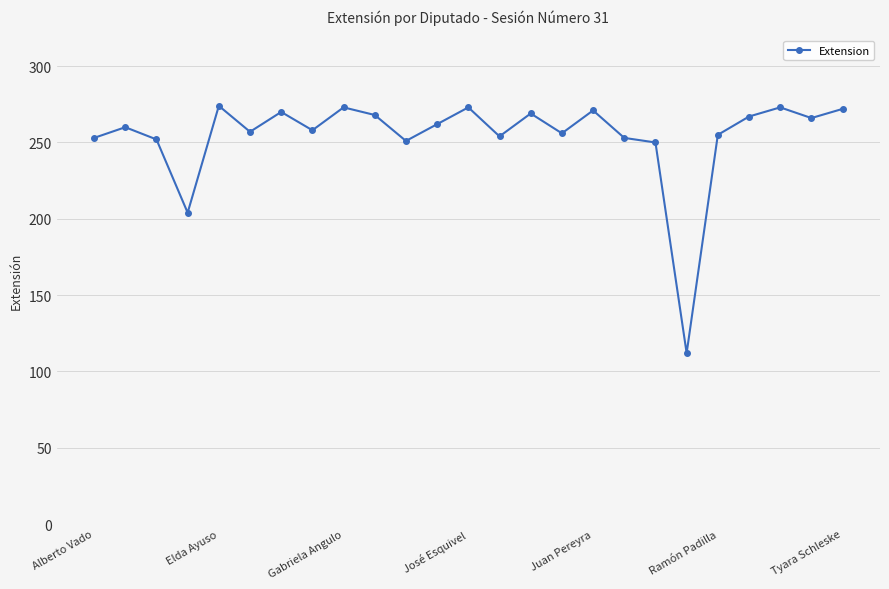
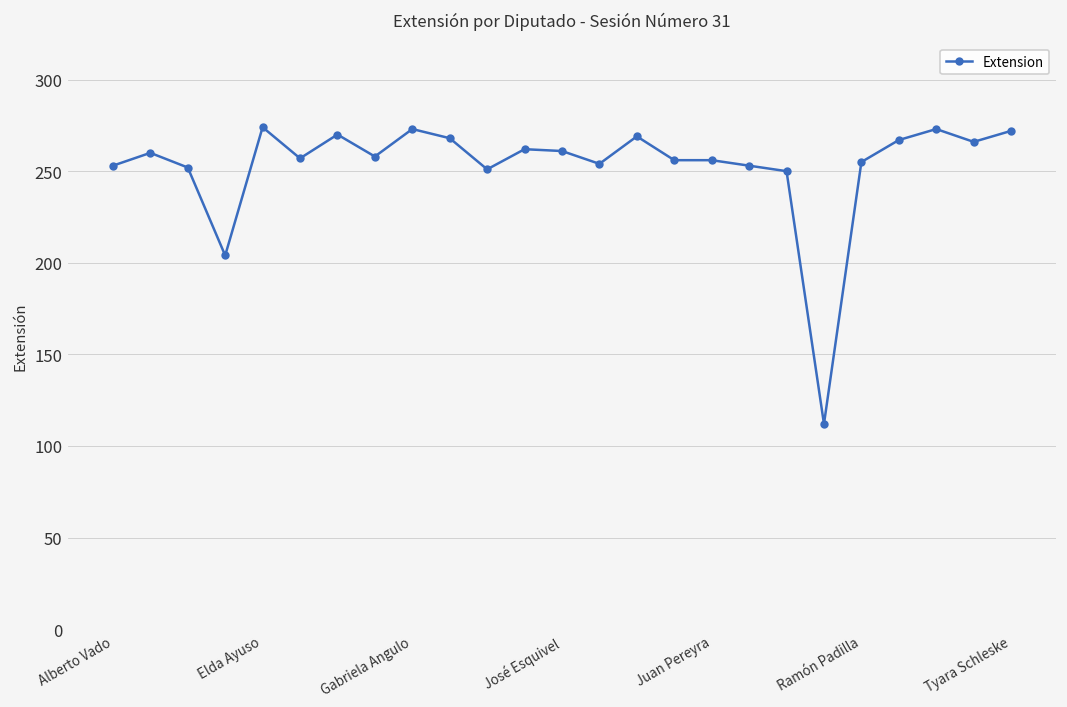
José Esquivel: 273 -> 261
Juan Pereyra: 271 -> 256
